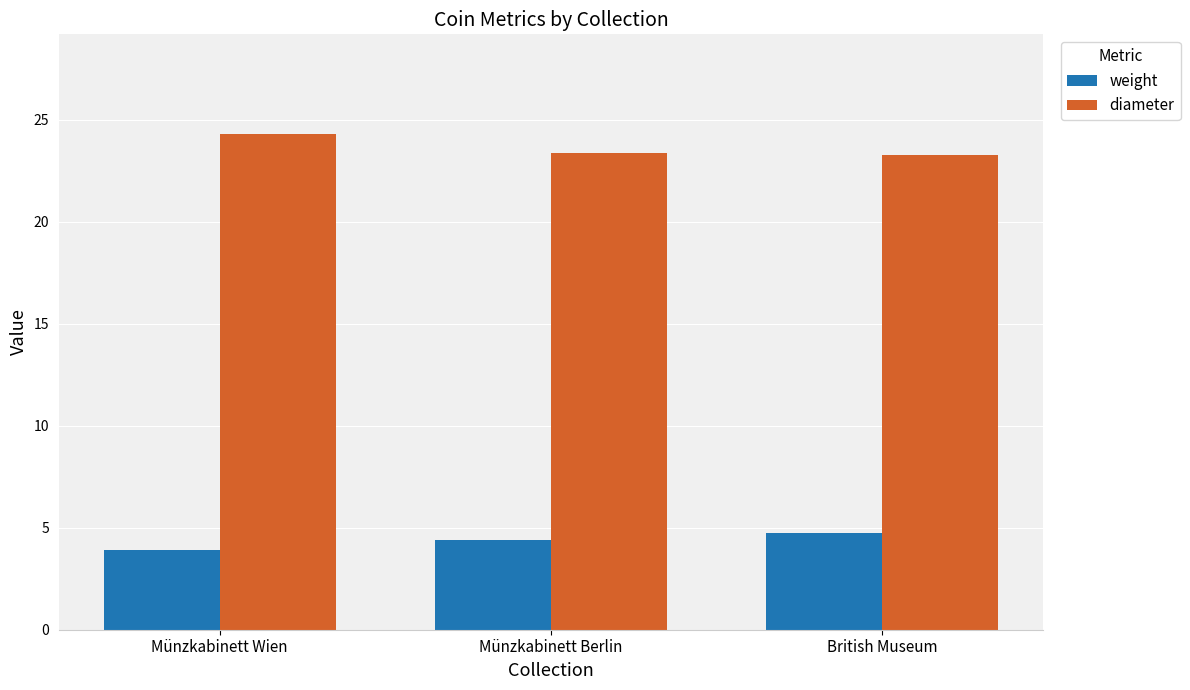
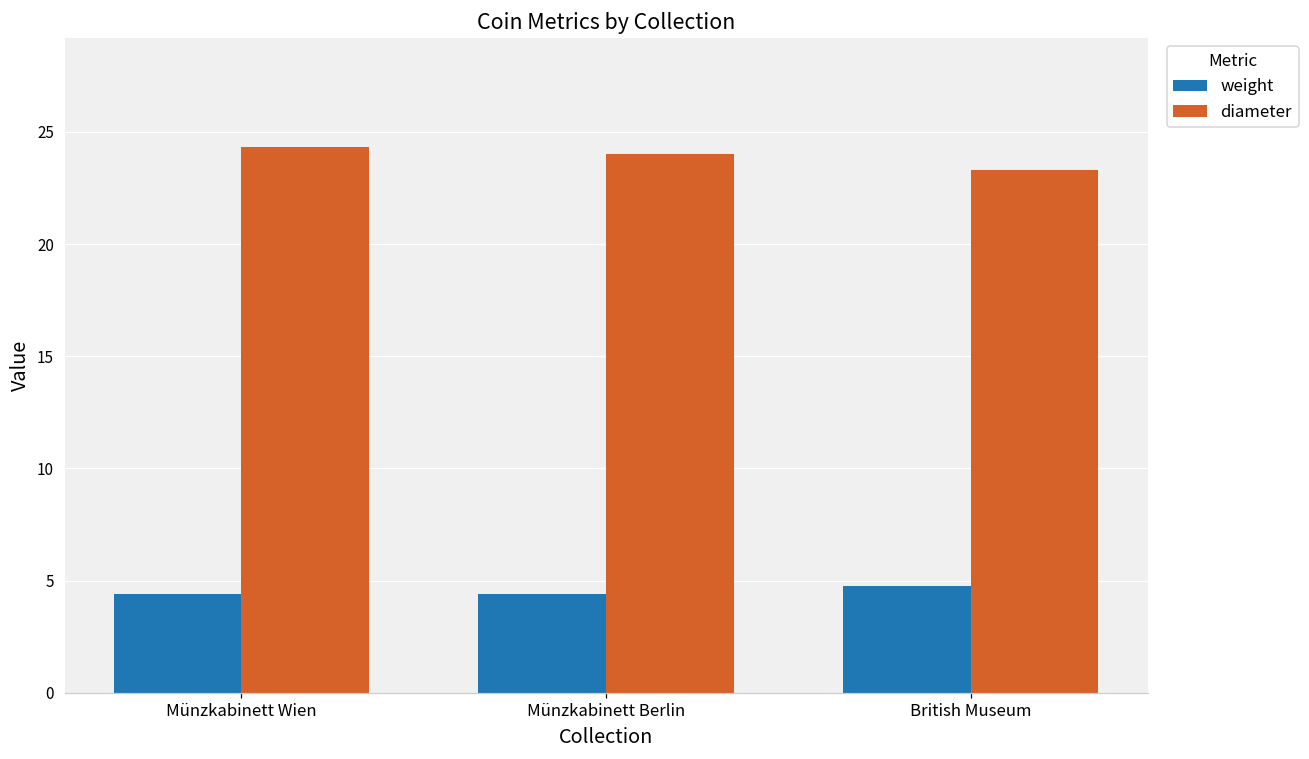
weight, Münzkabinett Wien: 3.9 -> 4.4
diameter, Münzkabinett Berlin: 23.4 -> 24.0
